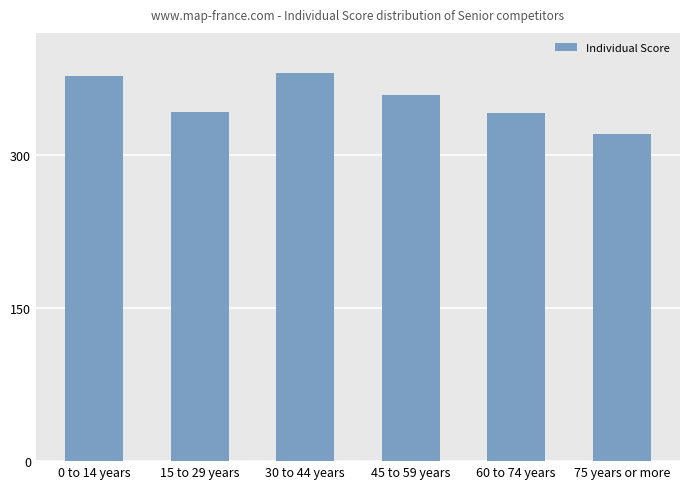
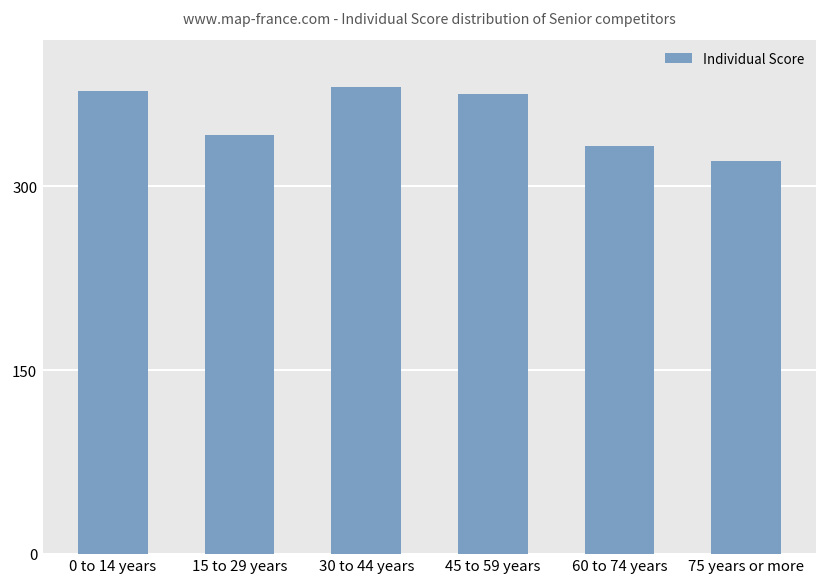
45 to 59 years: 359 -> 376
60 to 74 years: 341 -> 333
